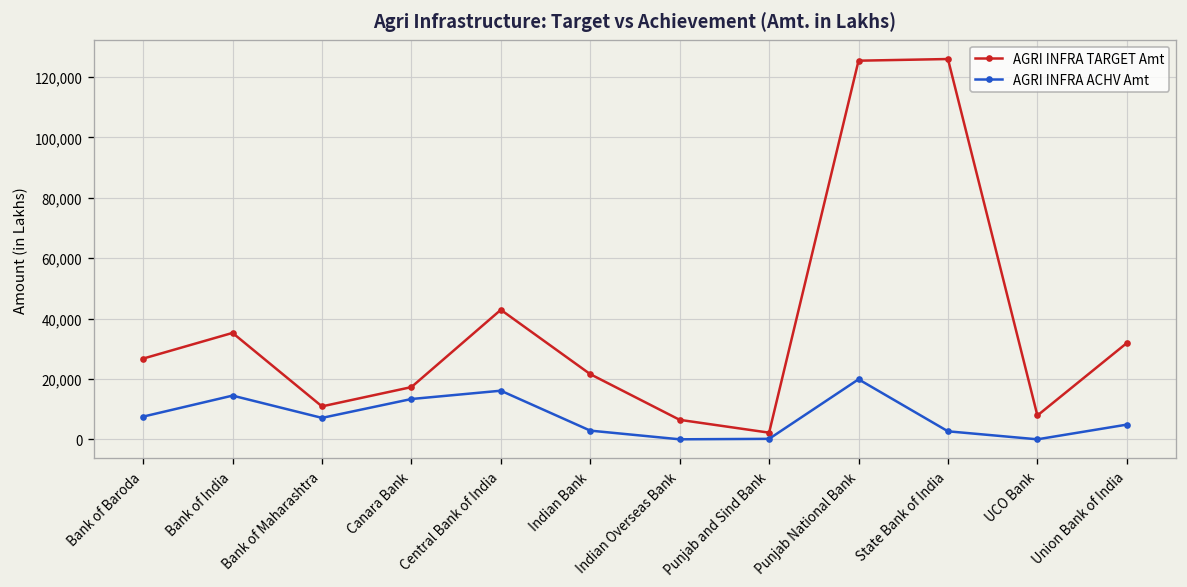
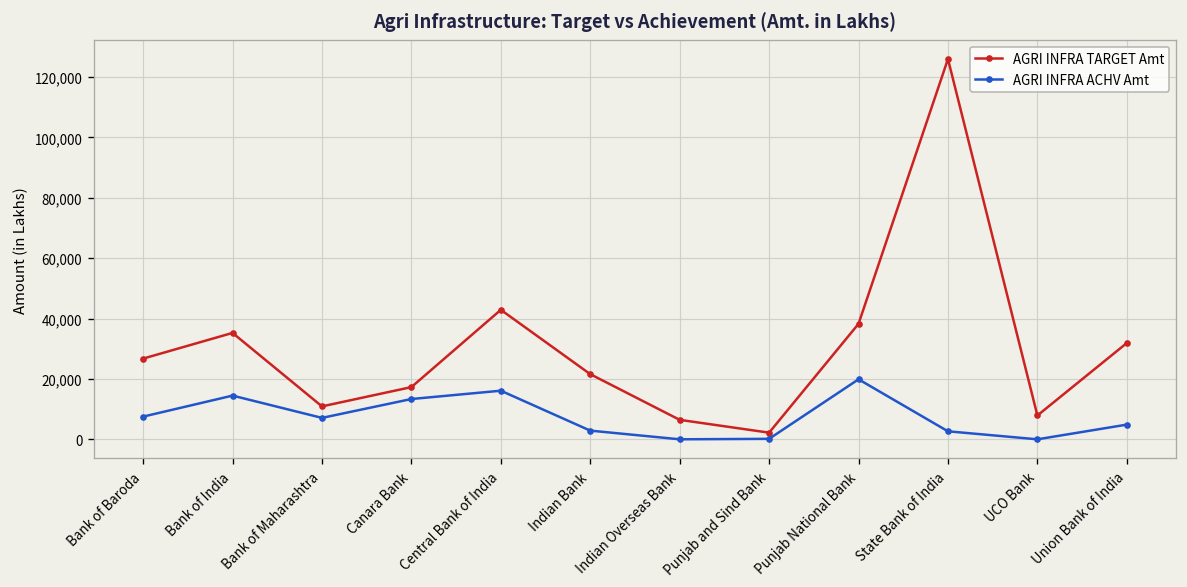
AGRI INFRA TARGET Amt, Punjab National Bank: 125,000 -> 38,000
